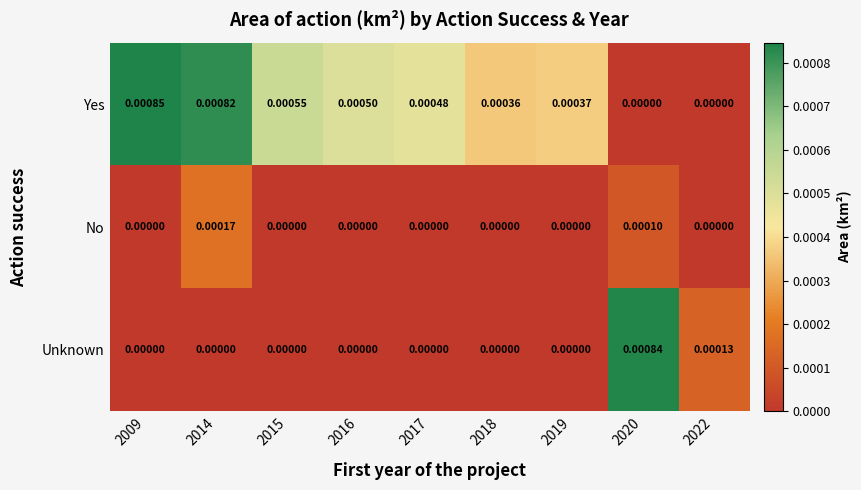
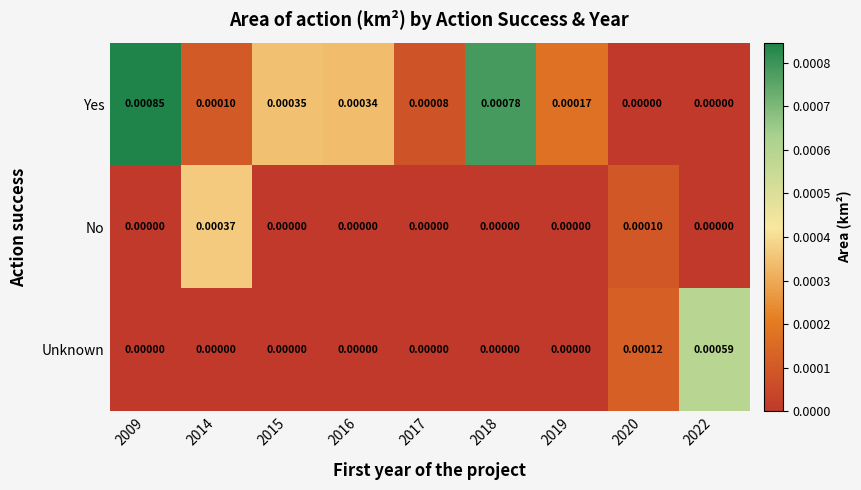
Yes, 2014: 0.00082 -> 0.00010
Yes, 2015: 0.00055 -> 0.00035
Yes, 2016: 0.00050 -> 0.00034
Yes, 2017: 0.00048 -> 0.00008
Yes, 2018: 0.00036 -> 0.00078
Yes, 2019: 0.00037 -> 0.00017
No, 2014: 0.00017 -> 0.00037
Unknown, 2020: 0.00084 -> 0.00012
Unknown, 2022: 0.00013 -> 0.00059
